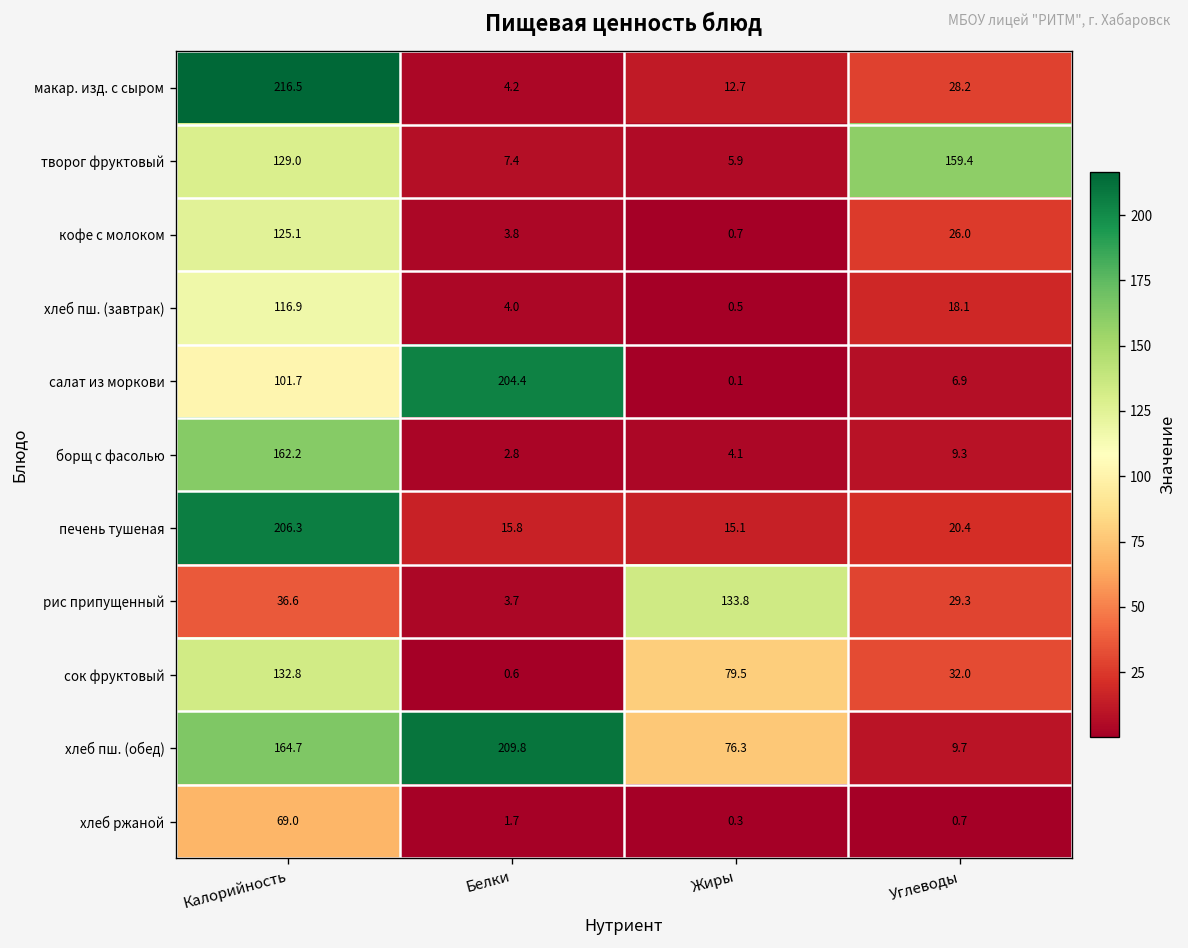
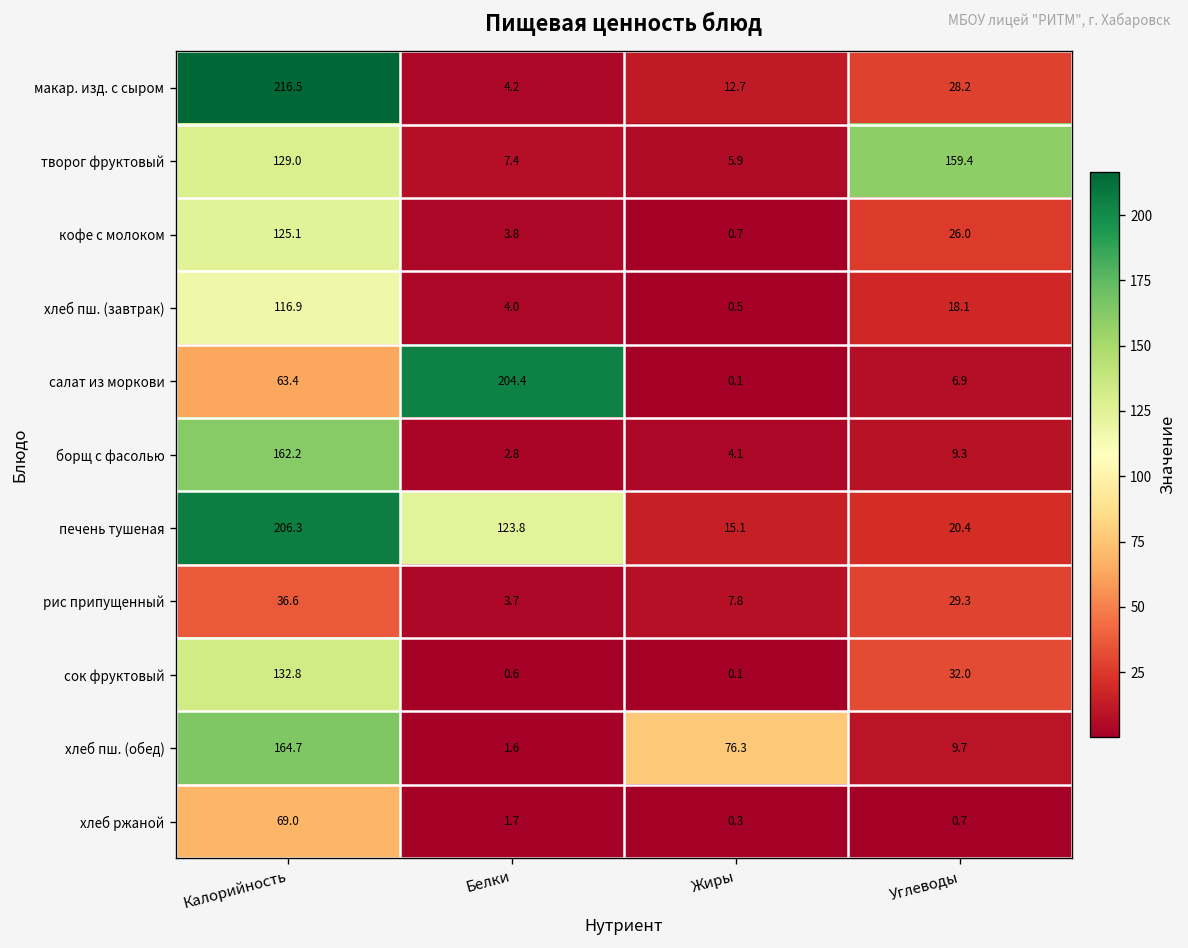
салат из моркови, Калорийность: 101.7 -> 63.4
печень тушеная, Белки: 15.8 -> 123.8
рис припущенный, Жиры: 133.8 -> 7.8
сок фруктовый, Жиры: 79.5 -> 0.1
хлеб пш. (обед), Белки: 209.8 -> 1.6
